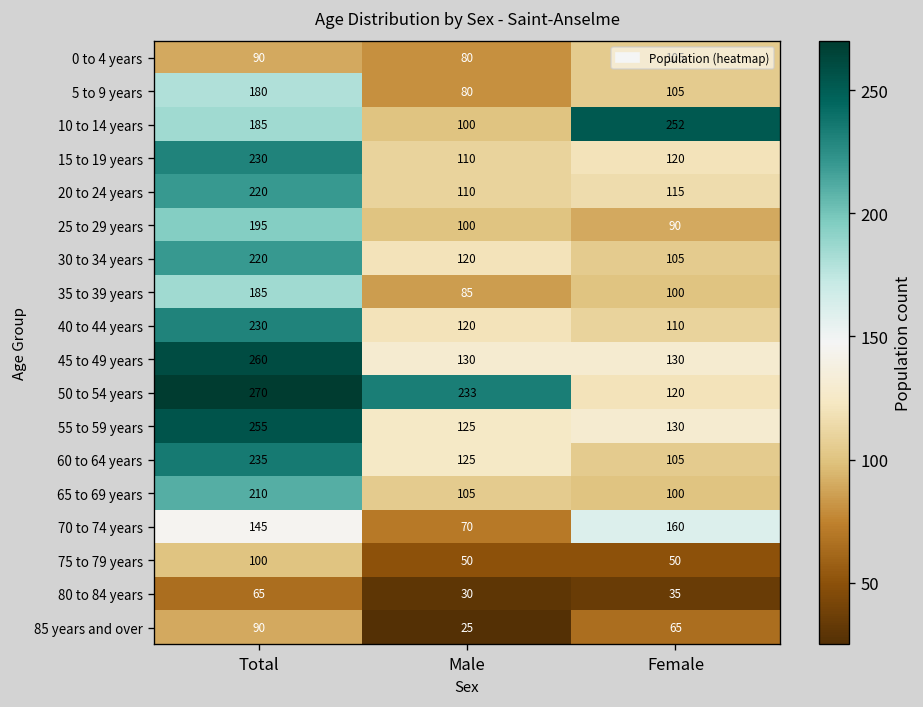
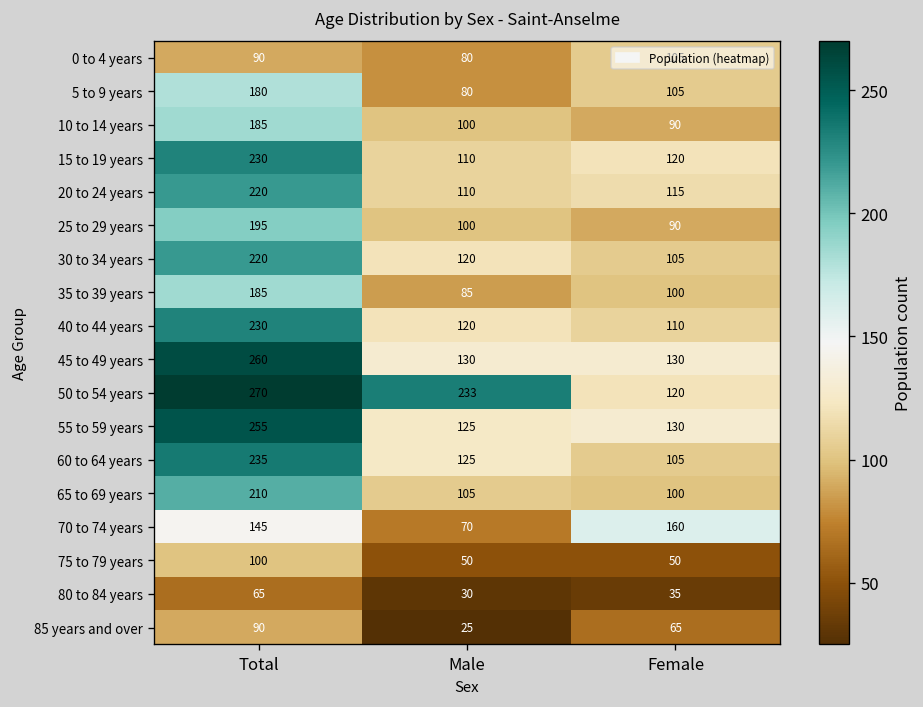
10 to 14 years, Female: 252 -> 90
